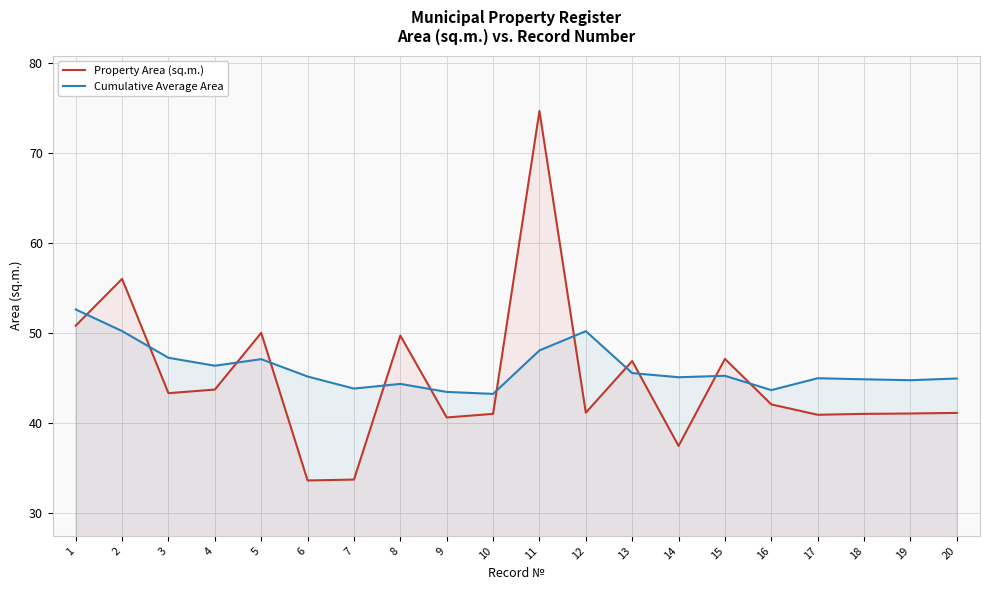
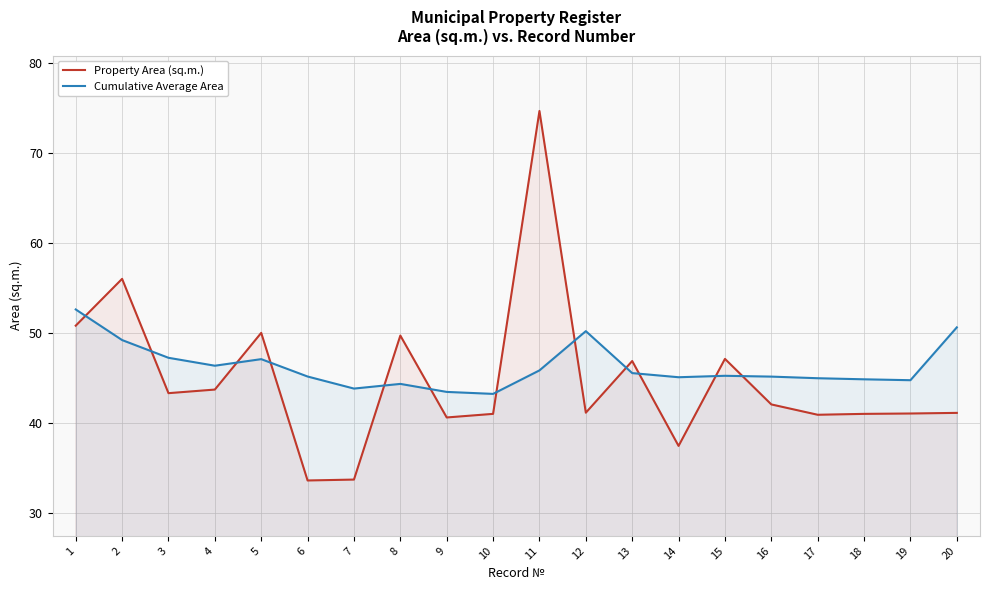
Cumulative Average Area, 2: 50 -> 49
Cumulative Average Area, 11: 48 -> 46
Cumulative Average Area, 16: 44 -> 45
Cumulative Average Area, 20: 45 -> 51
